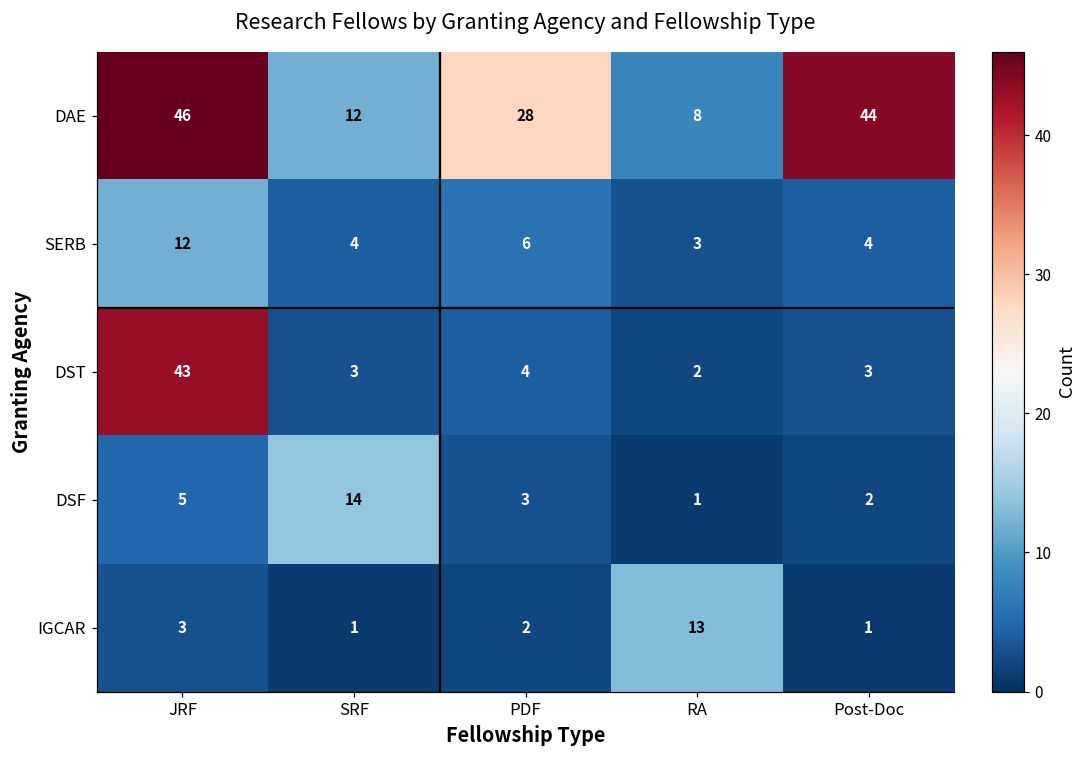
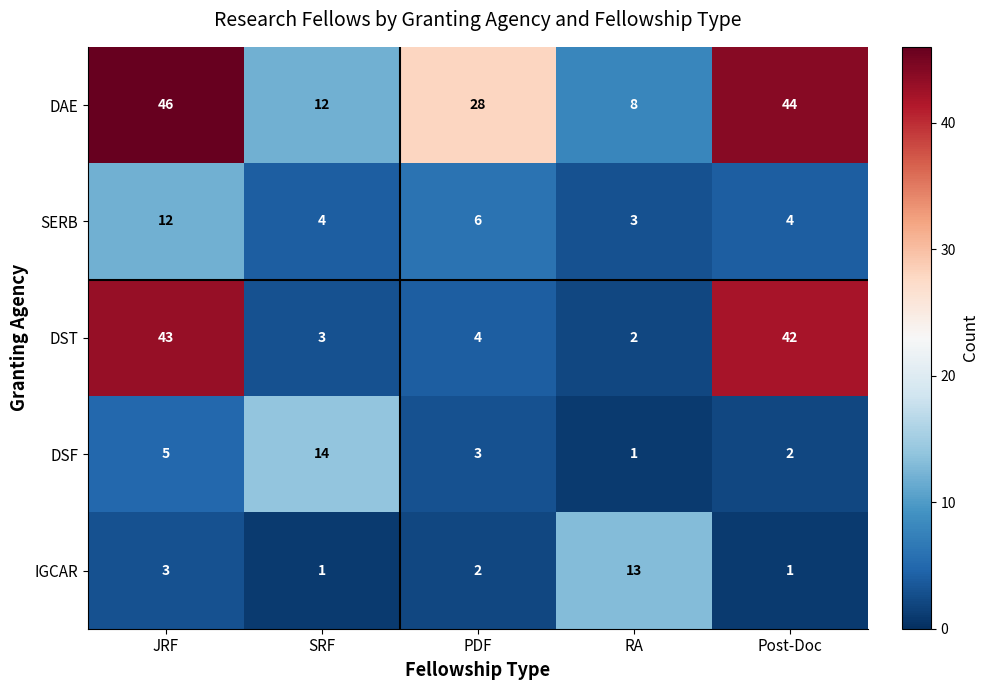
DST, Post-Doc: 3 -> 42
